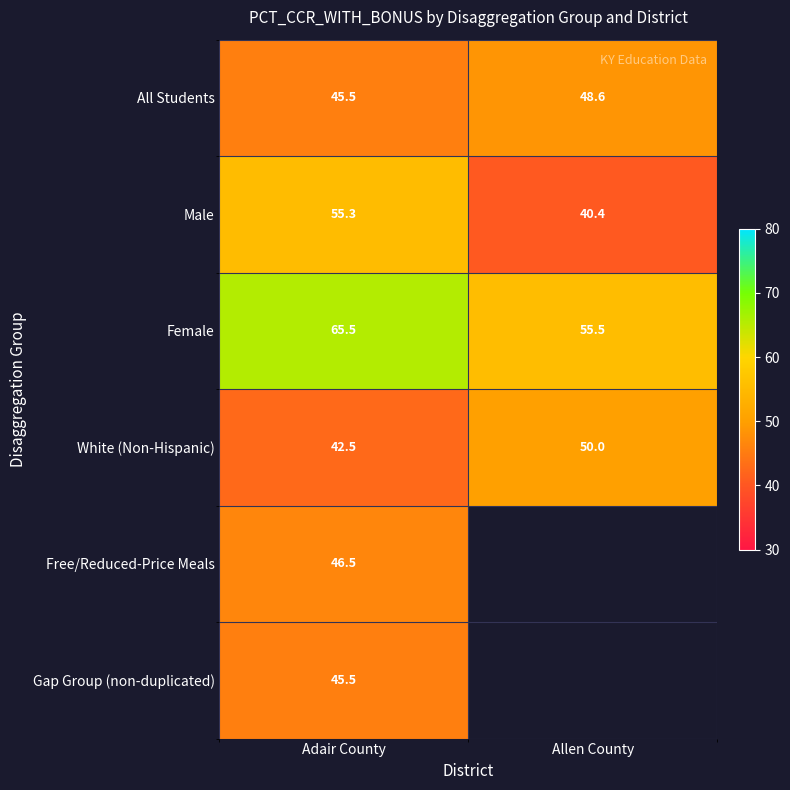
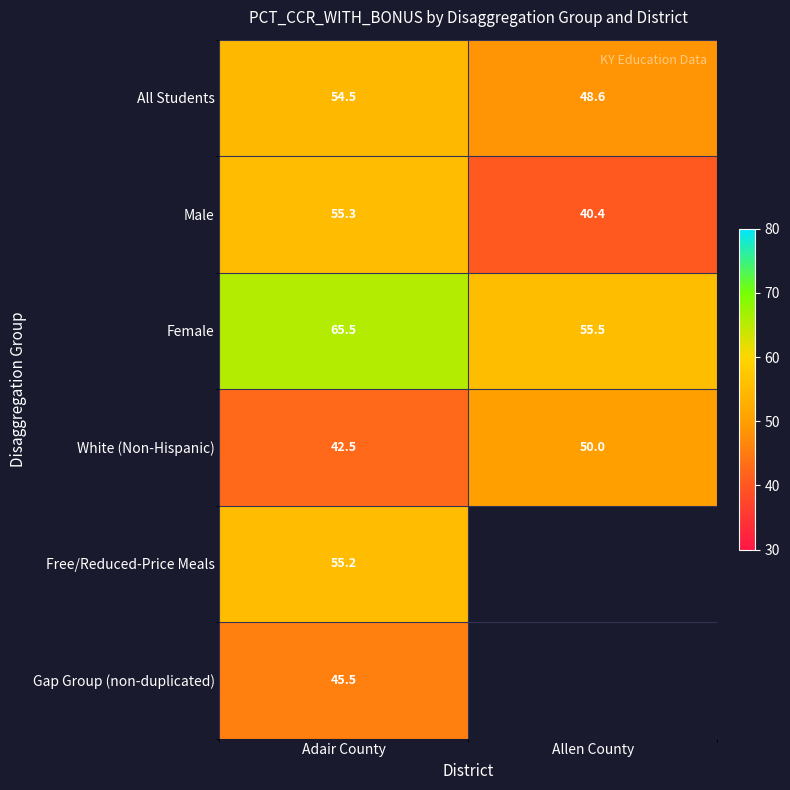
All Students, Adair County: 45.5 -> 54.5
Free/Reduced-Price Meals, Adair County: 46.5 -> 55.2
